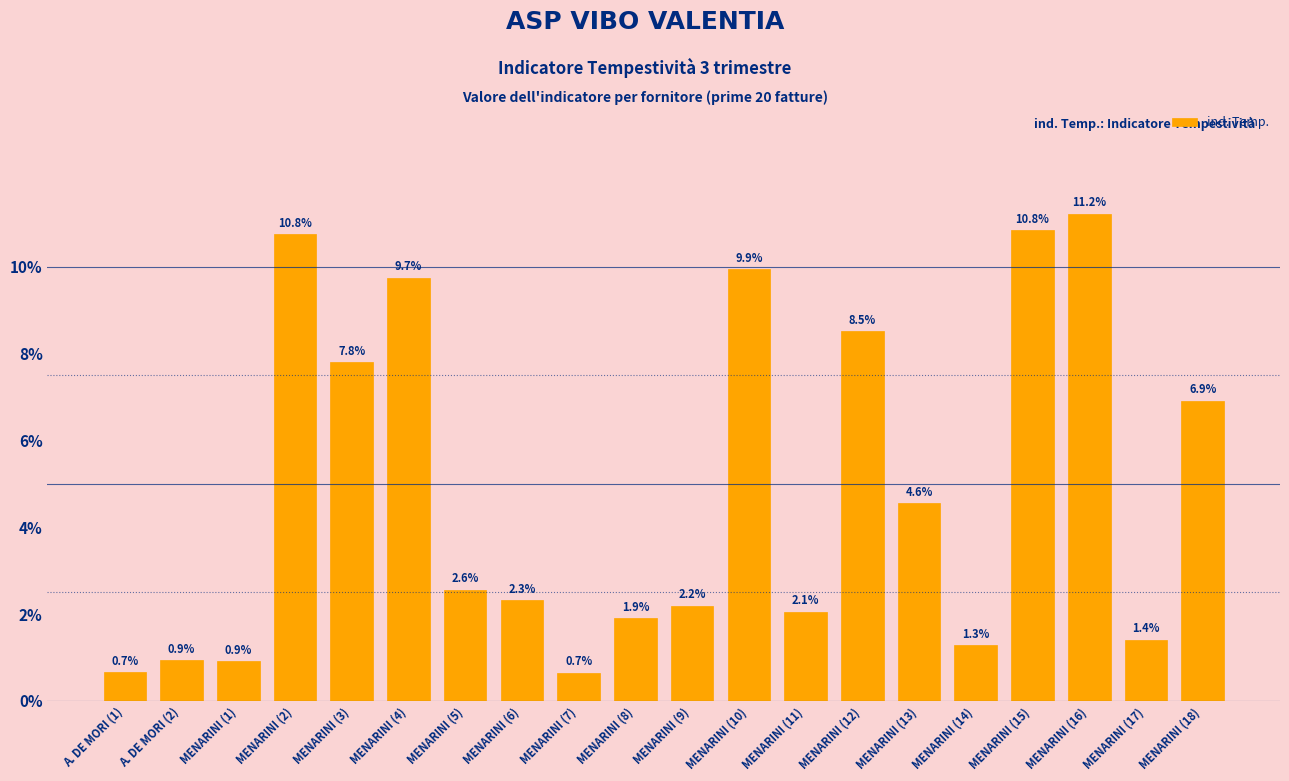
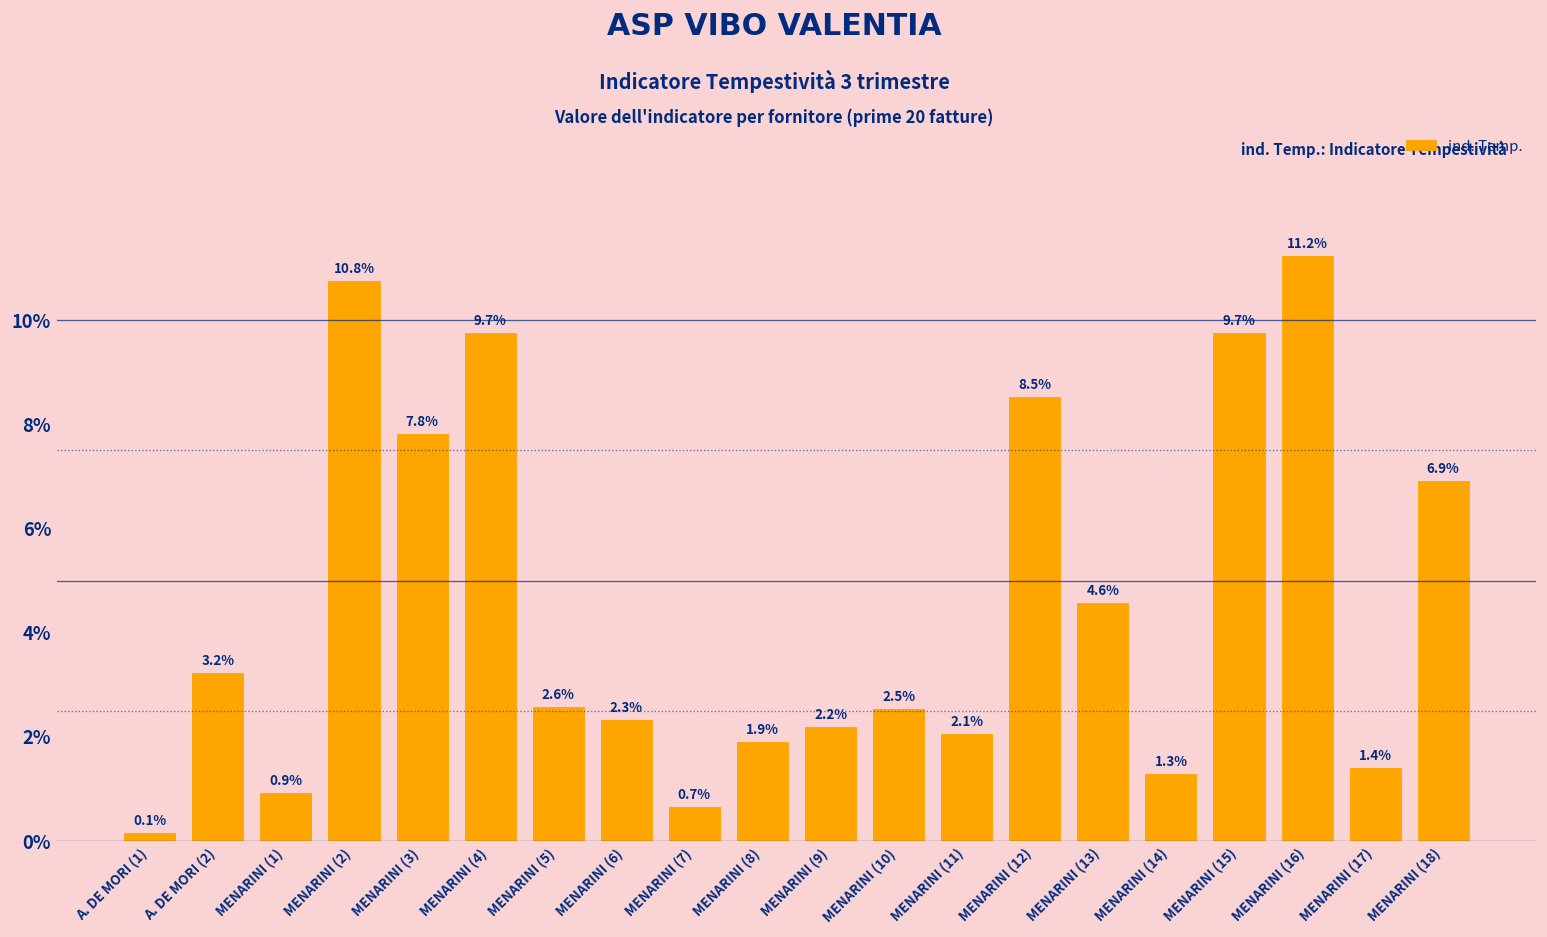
A. DE MORI (1): 0.7% -> 0.1%
A. DE MORI (2): 0.9% -> 3.2%
MENARINI (10): 9.9% -> 2.5%
MENARINI (15): 10.8% -> 9.7%
